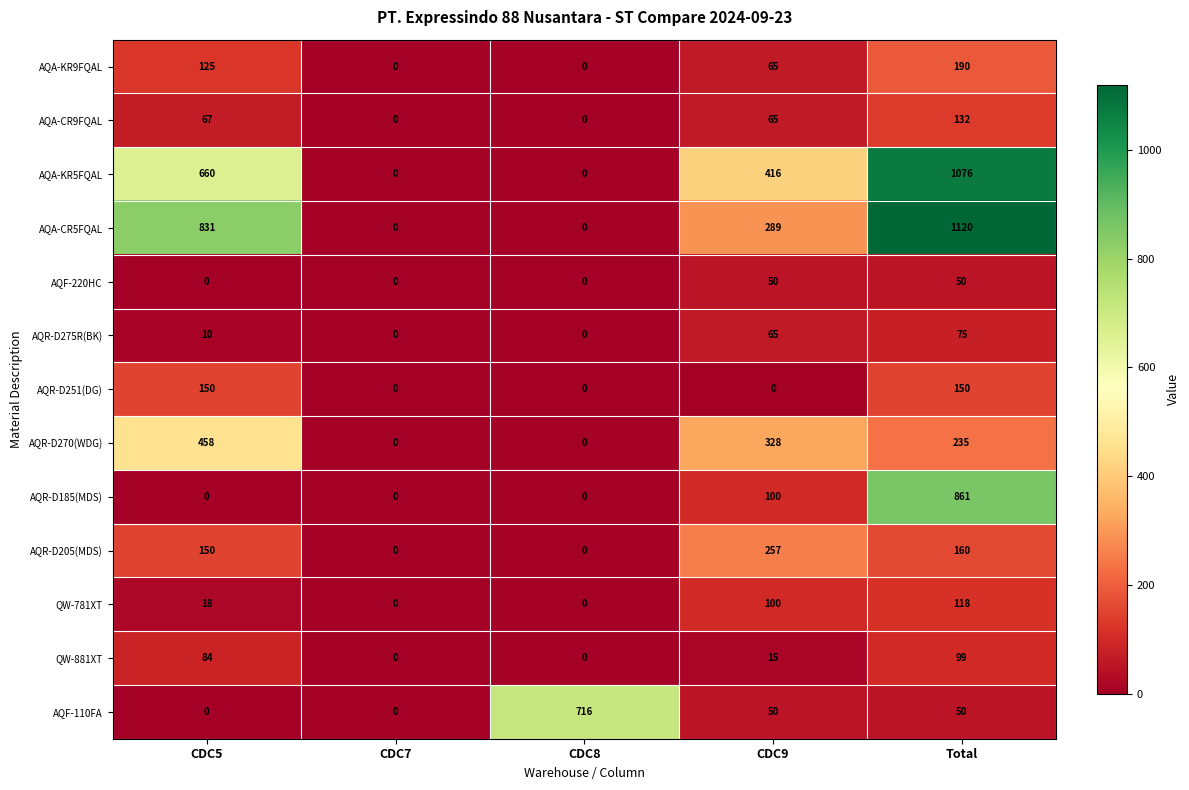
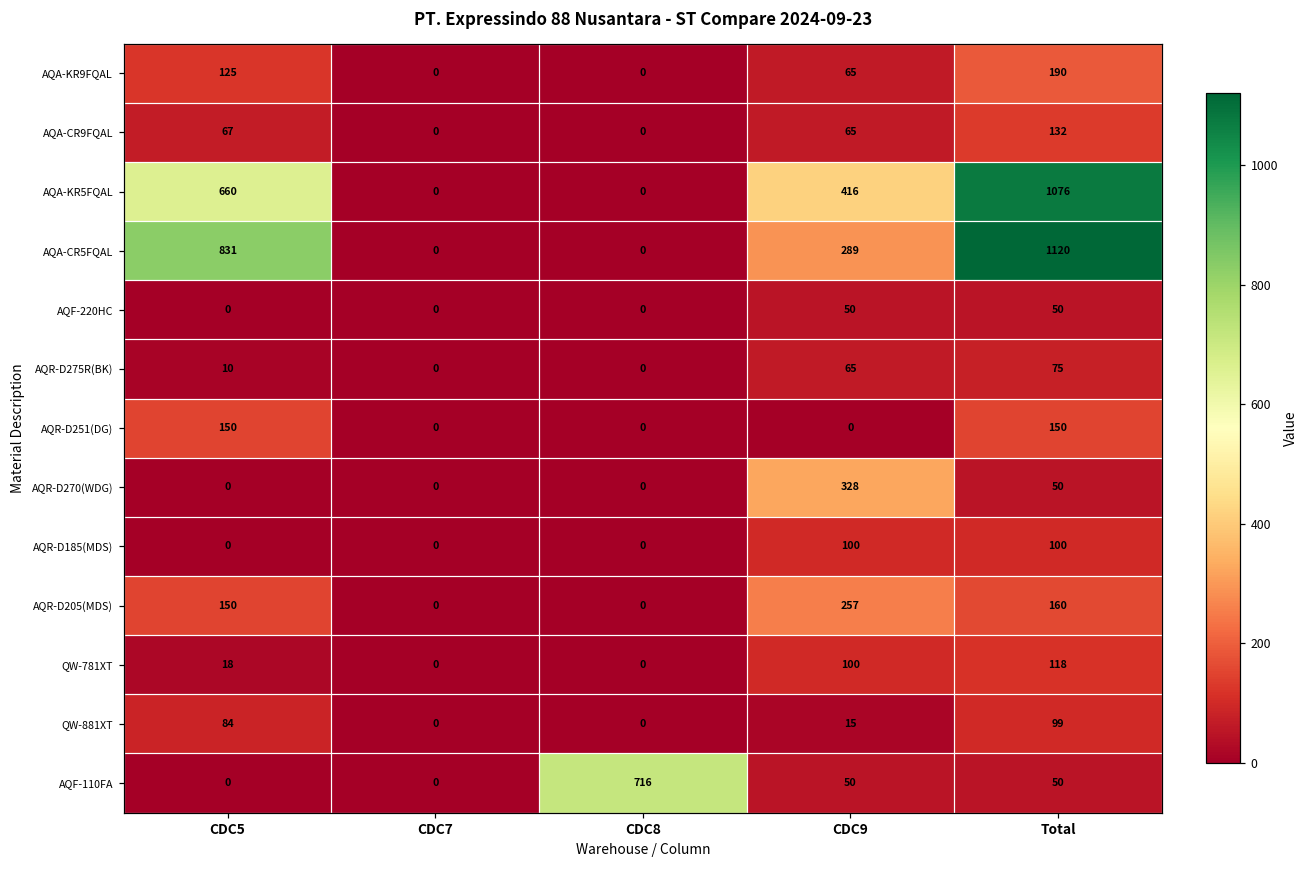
AQR-D270(WDG), CDC5: 458 -> 0
AQR-D270(WDG), Total: 235 -> 50
AQR-D185(MDS), Total: 861 -> 100
